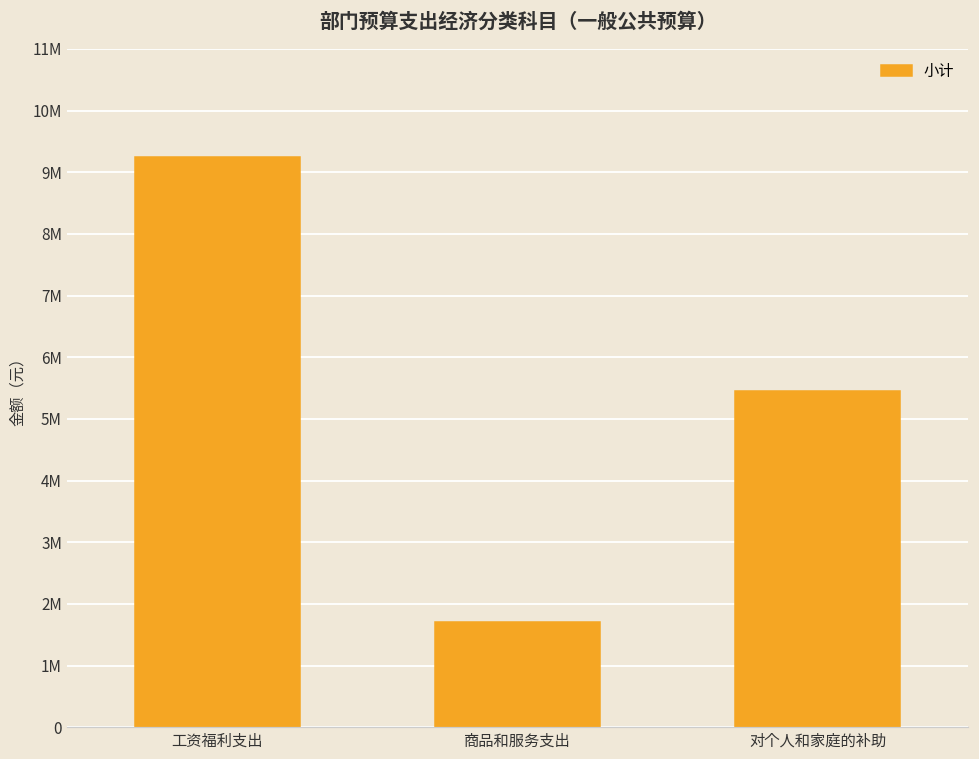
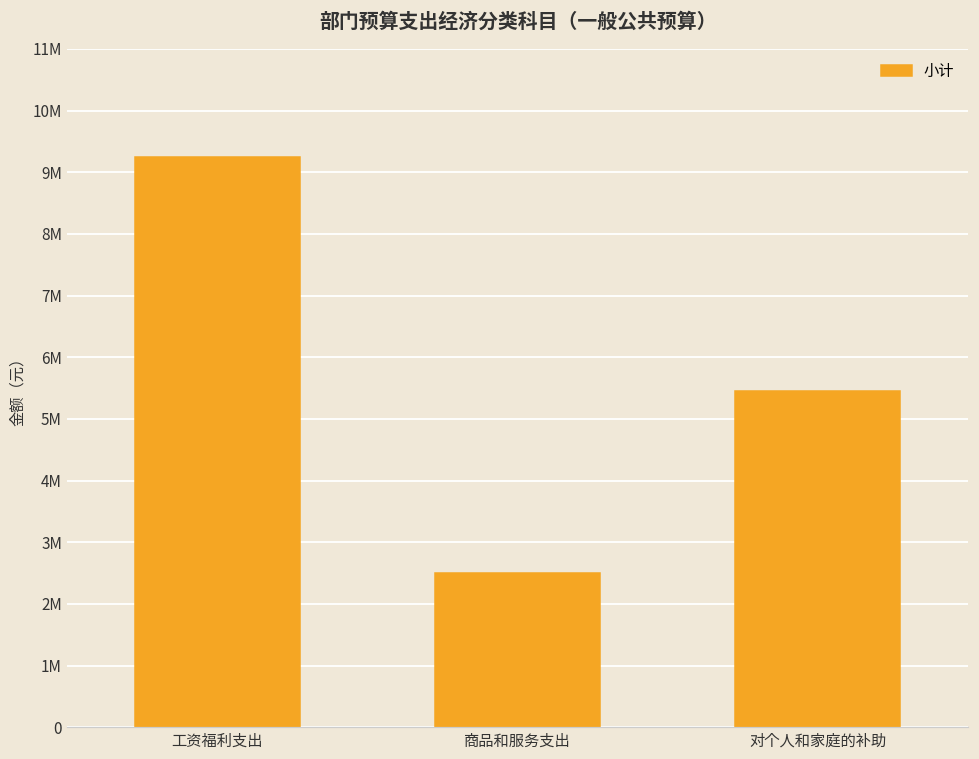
商品和服务支出: 1700000 -> 2500000
